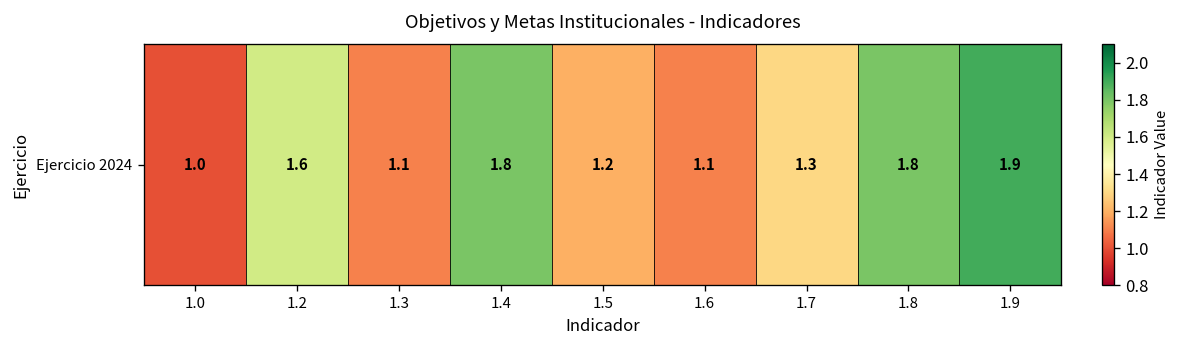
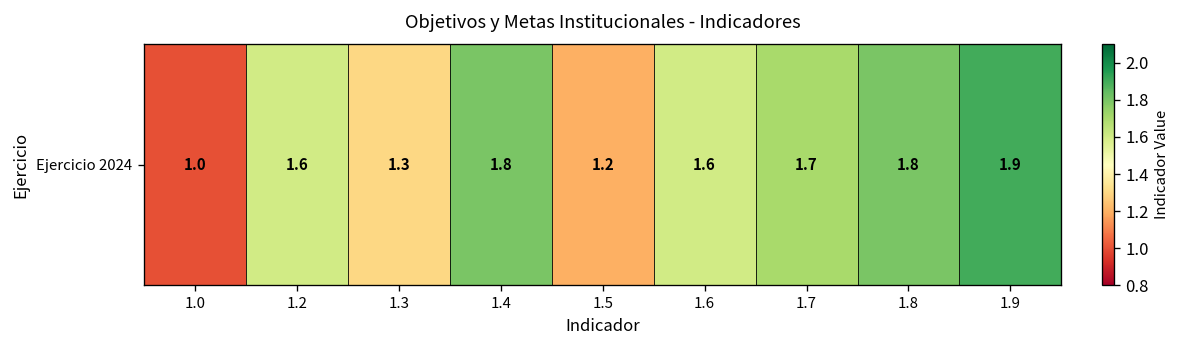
Ejercicio 2024, 1.3: 1.1 -> 1.3
Ejercicio 2024, 1.6: 1.1 -> 1.6
Ejercicio 2024, 1.7: 1.3 -> 1.7
